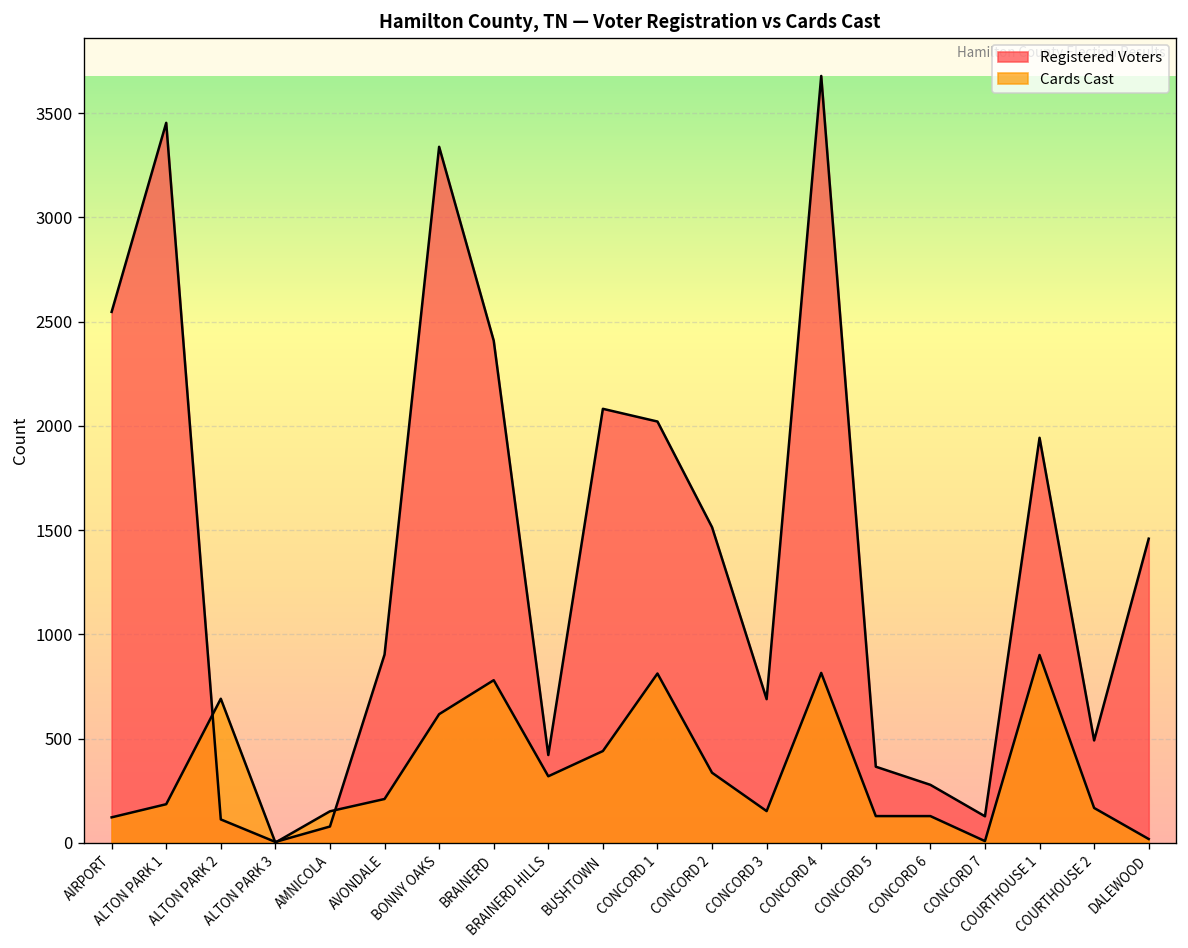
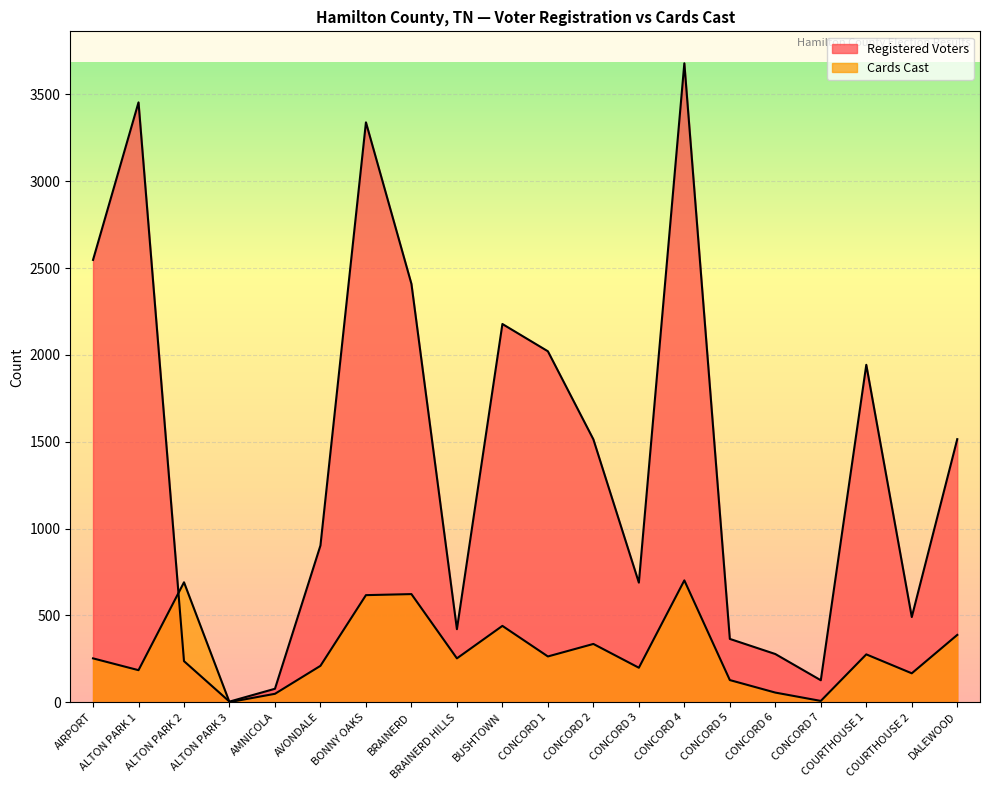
Cards Cast, AIRPORT: 120 -> 250
Registered Voters, ALTON PARK 2: 110 -> 240
Cards Cast, AMNICOLA: 150 -> 50
Cards Cast, BRAINERD: 780 -> 620
Cards Cast, BRAINERD HILLS: 320 -> 250
Registered Voters, BUSHTOWN: 2080 -> 2180
Cards Cast, CONCORD 1: 810 -> 260
Cards Cast, CONCORD 3: 150 -> 200
Cards Cast, CONCORD 4: 820 -> 700
Cards Cast, CONCORD 6: 130 -> 60
Cards Cast, COURTHOUSE 1: 900 -> 280
Registered Voters, DALEWOOD: 1460 -> 1520
Cards Cast, DALEWOOD: 20 -> 390
